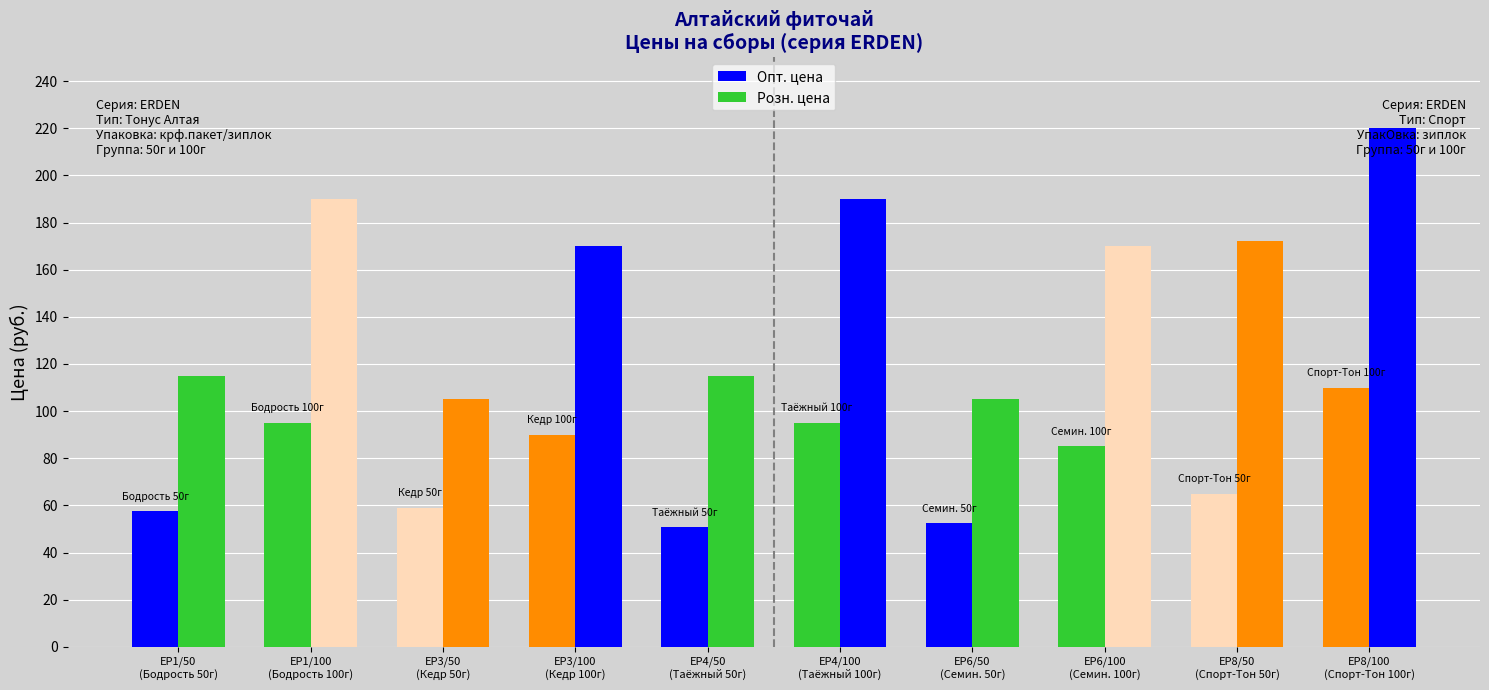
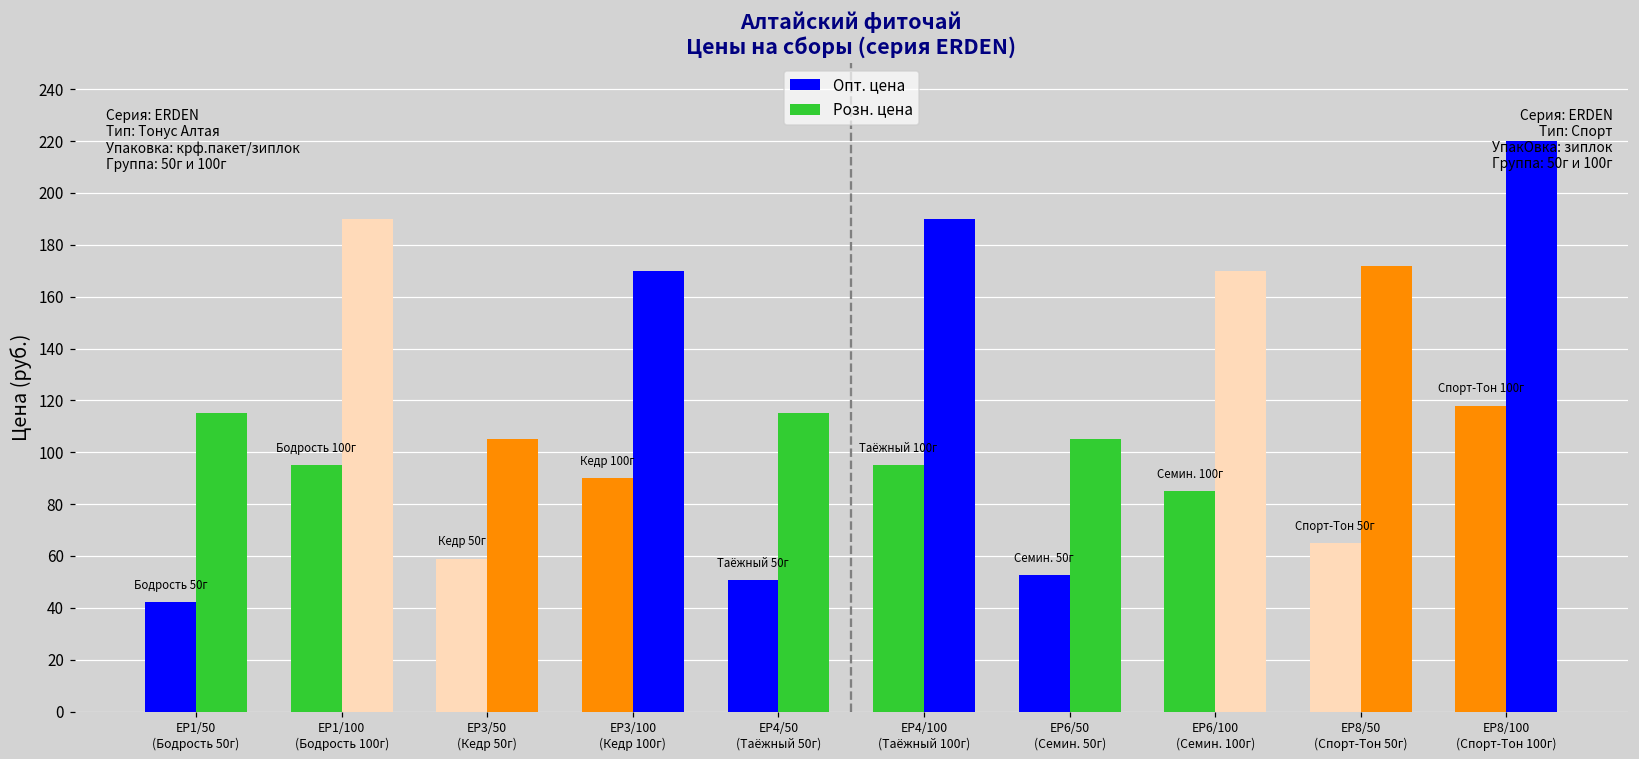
Опт. цена, ЕР1/50 (Бодрость 50г): 58 -> 42
Опт. цена, ЕР8/100 (Спорт-Тон 100г): 110 -> 118
